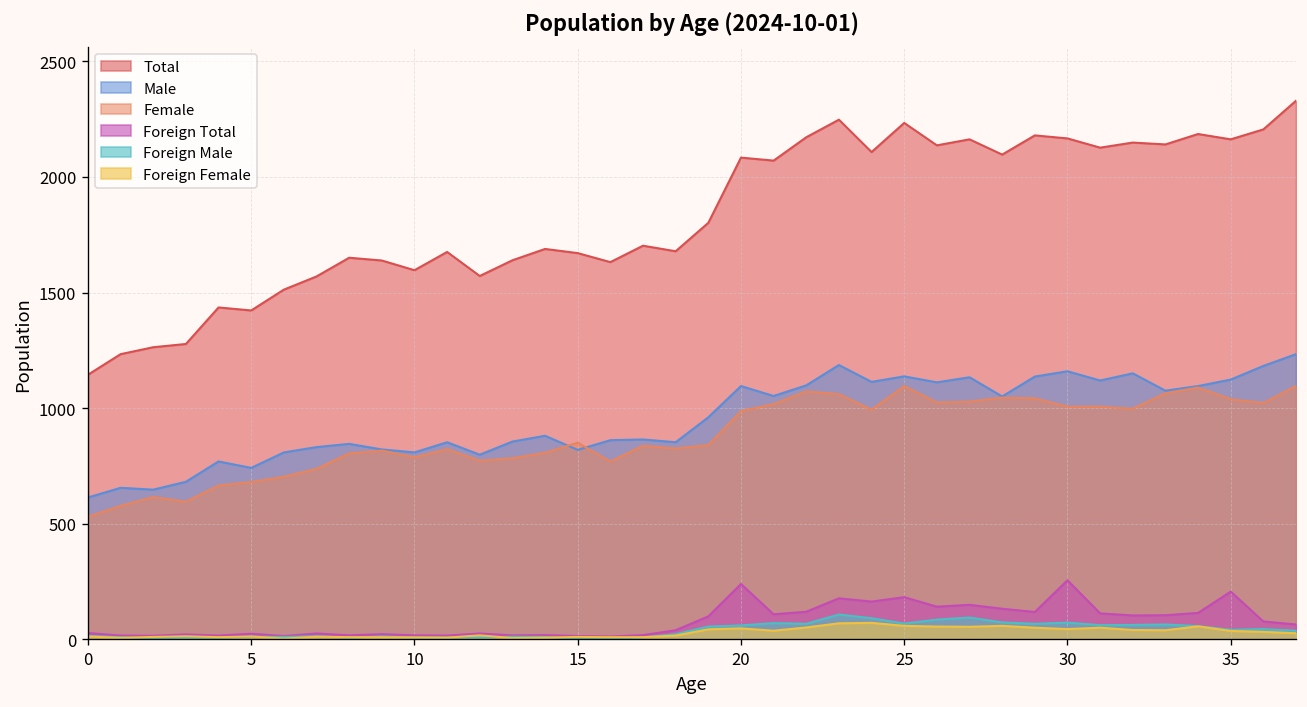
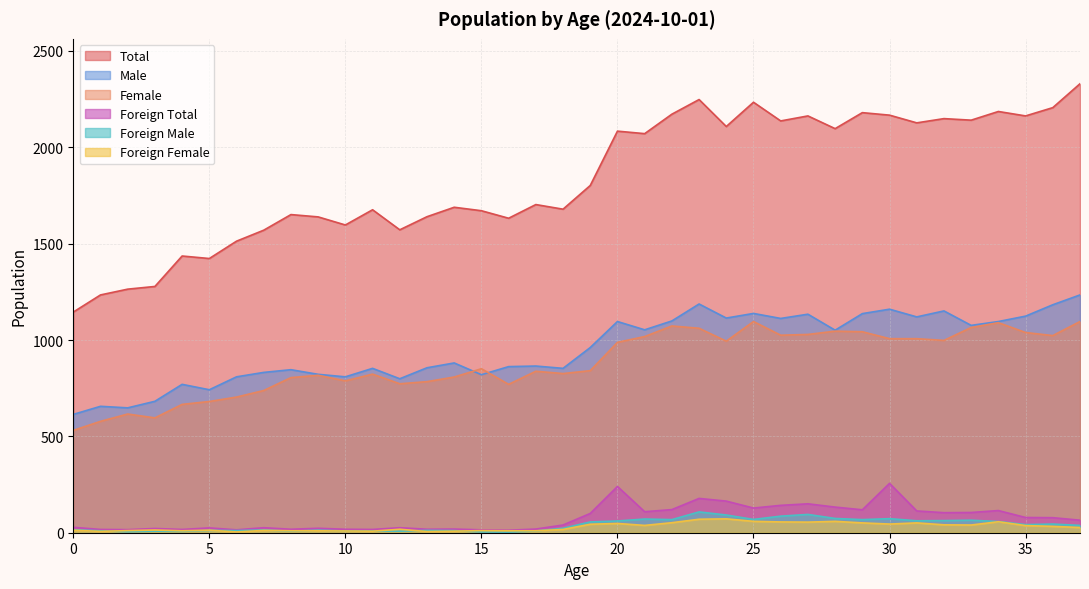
Foreign Total, 25: 180 -> 130
Foreign Total, 35: 210 -> 80
